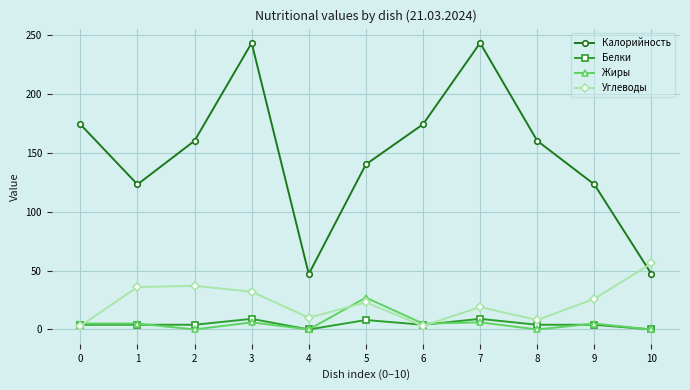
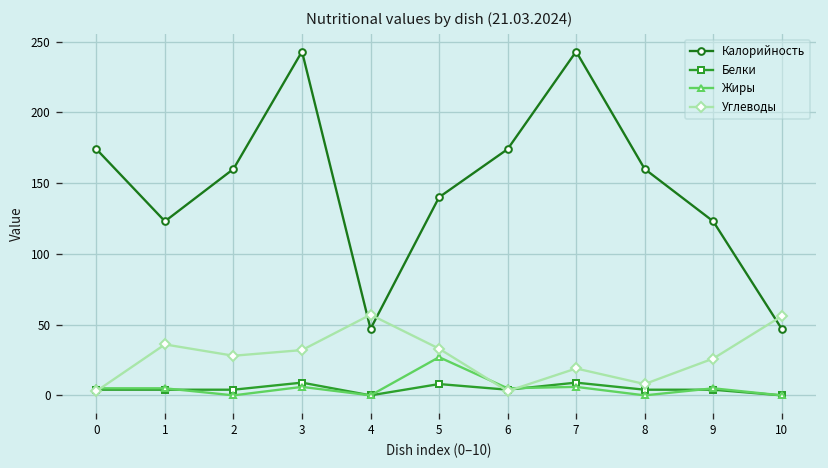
Углеводы, 2: 37 -> 28
Углеводы, 4: 10 -> 57
Углеводы, 5: 23 -> 33
